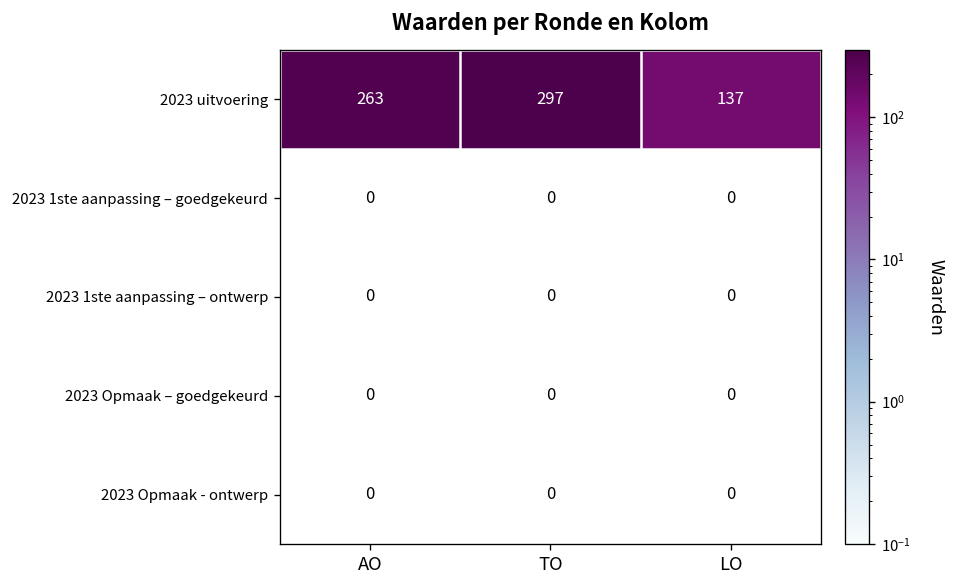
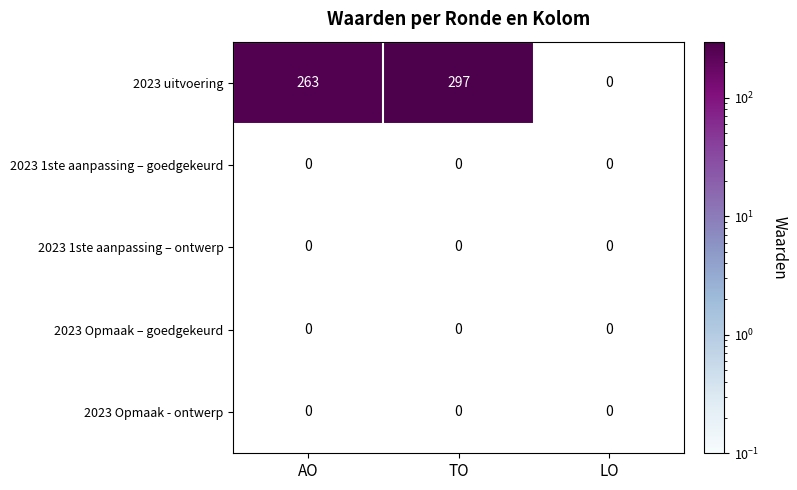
2023 uitvoering, LO: 137 -> 0
